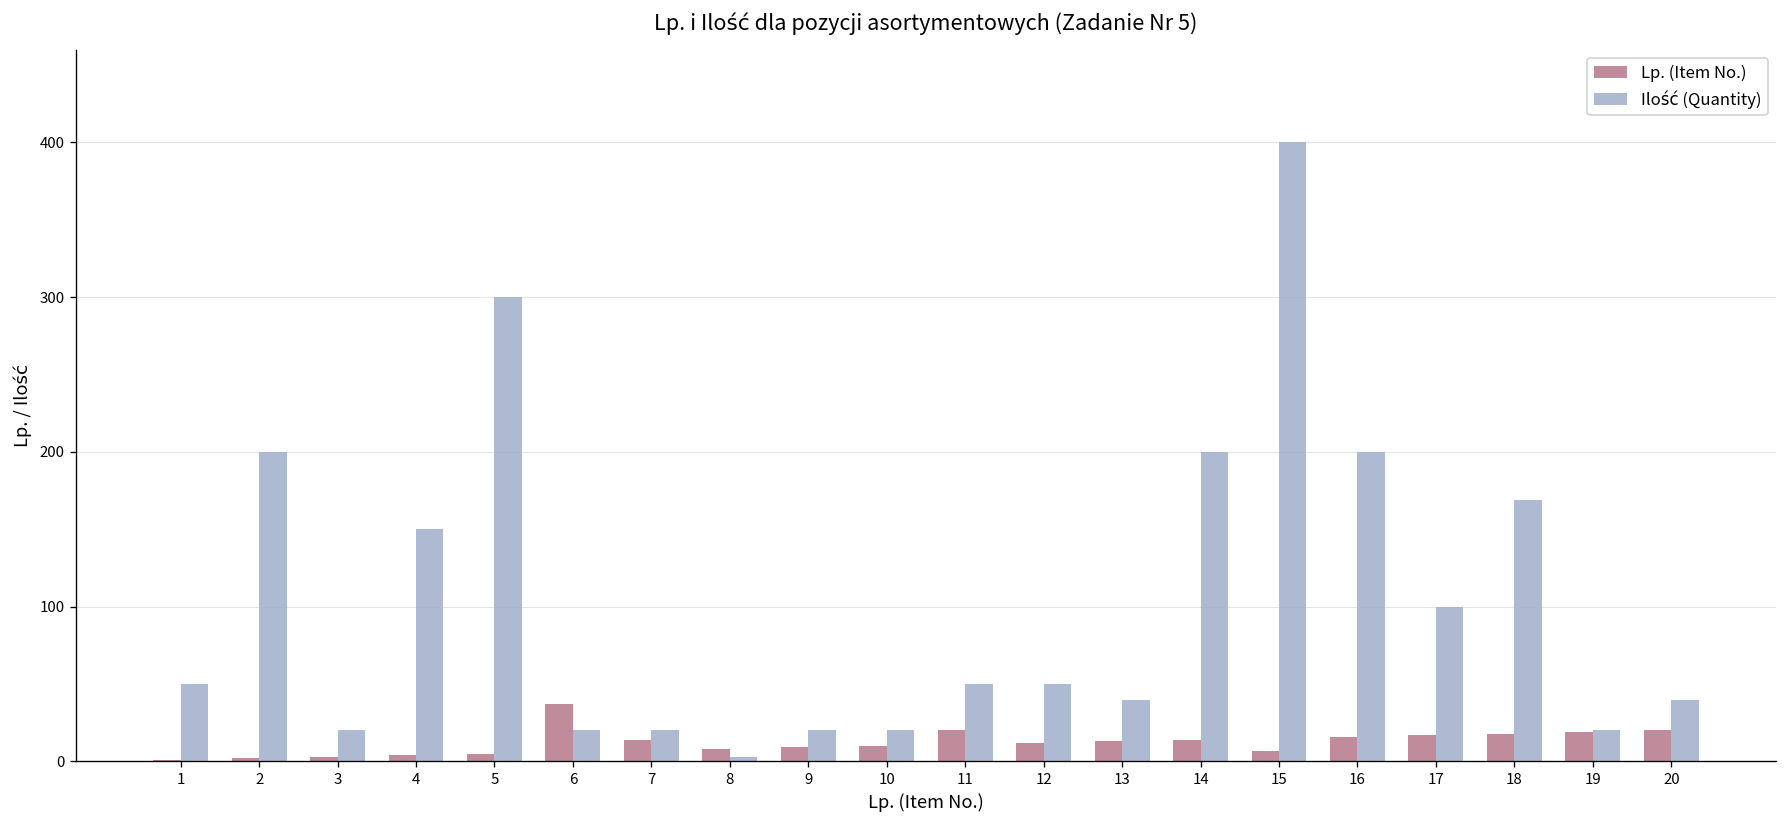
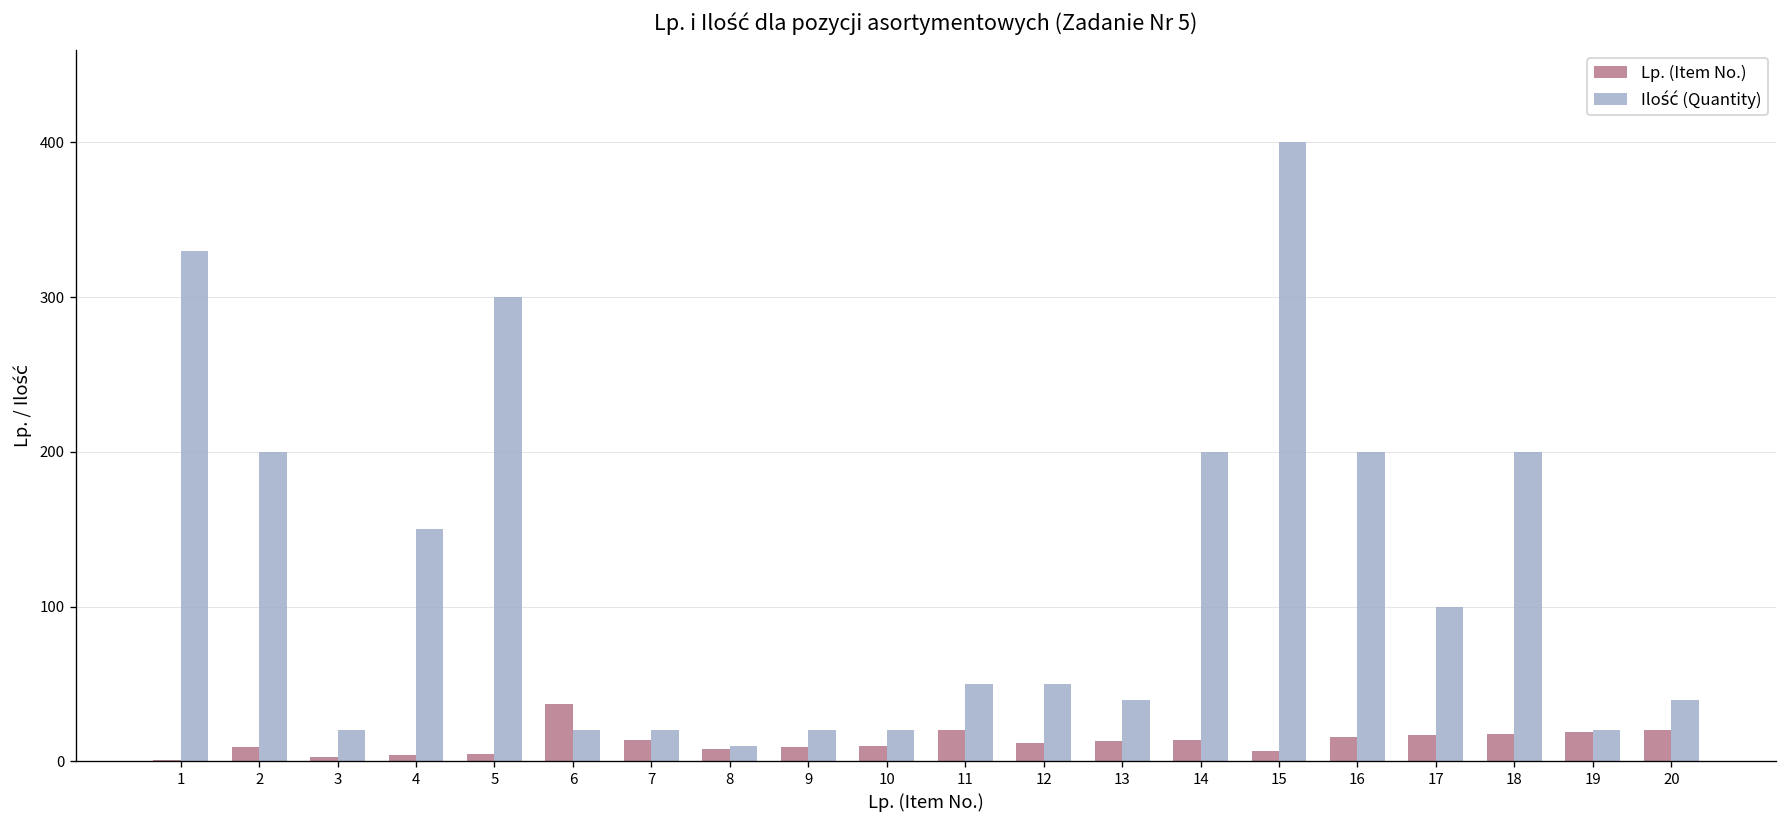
Ilość (Quantity), 1: 50 -> 330
Lp. (Item No.), 2: 2 -> 9
Ilość (Quantity), 8: 3 -> 10
Ilość (Quantity), 18: 169 -> 200
